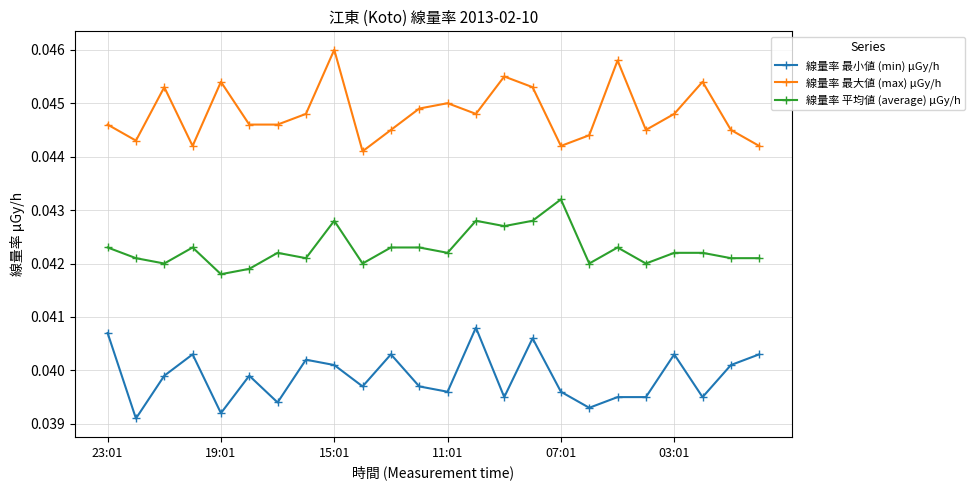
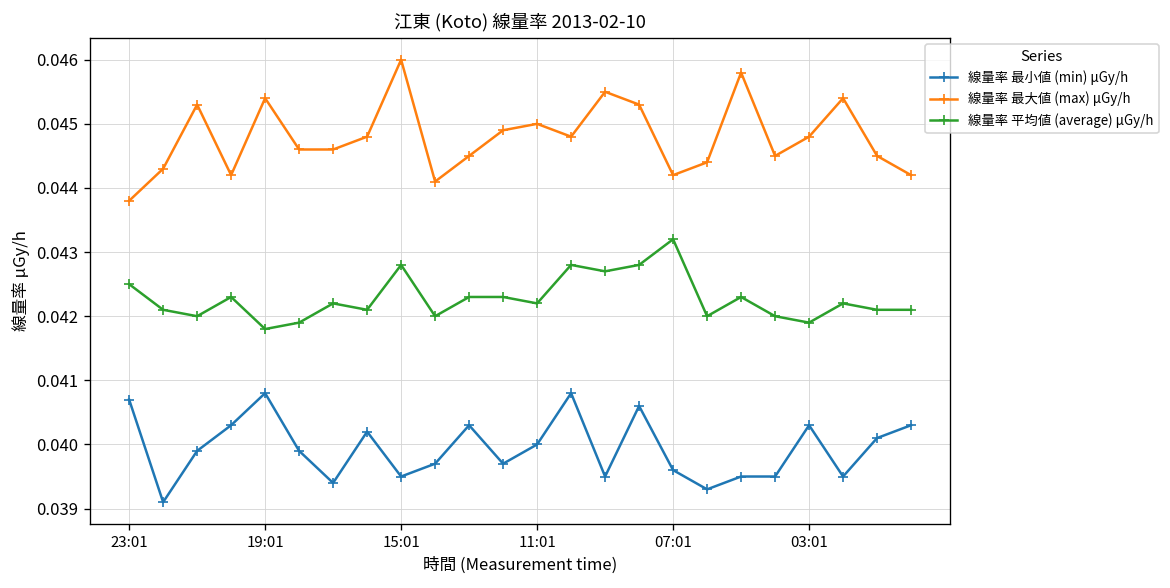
線量率 最大値 (max) μGy/h, 23:01: 0.0446 -> 0.0438
線量率 平均値 (average) μGy/h, 23:01: 0.0423 -> 0.0425
線量率 最小値 (min) μGy/h, 19:01: 0.0392 -> 0.0408
線量率 最小値 (min) μGy/h, 15:01: 0.0401 -> 0.0395
線量率 最小値 (min) μGy/h, 11:01: 0.0396 -> 0.0400
線量率 平均値 (average) μGy/h, 03:01: 0.0422 -> 0.0419
